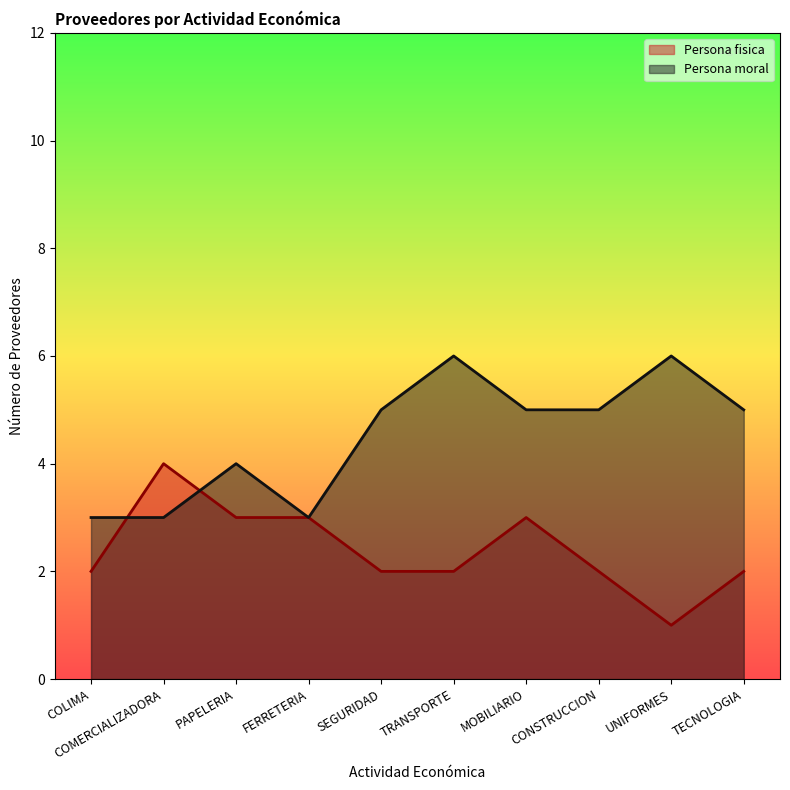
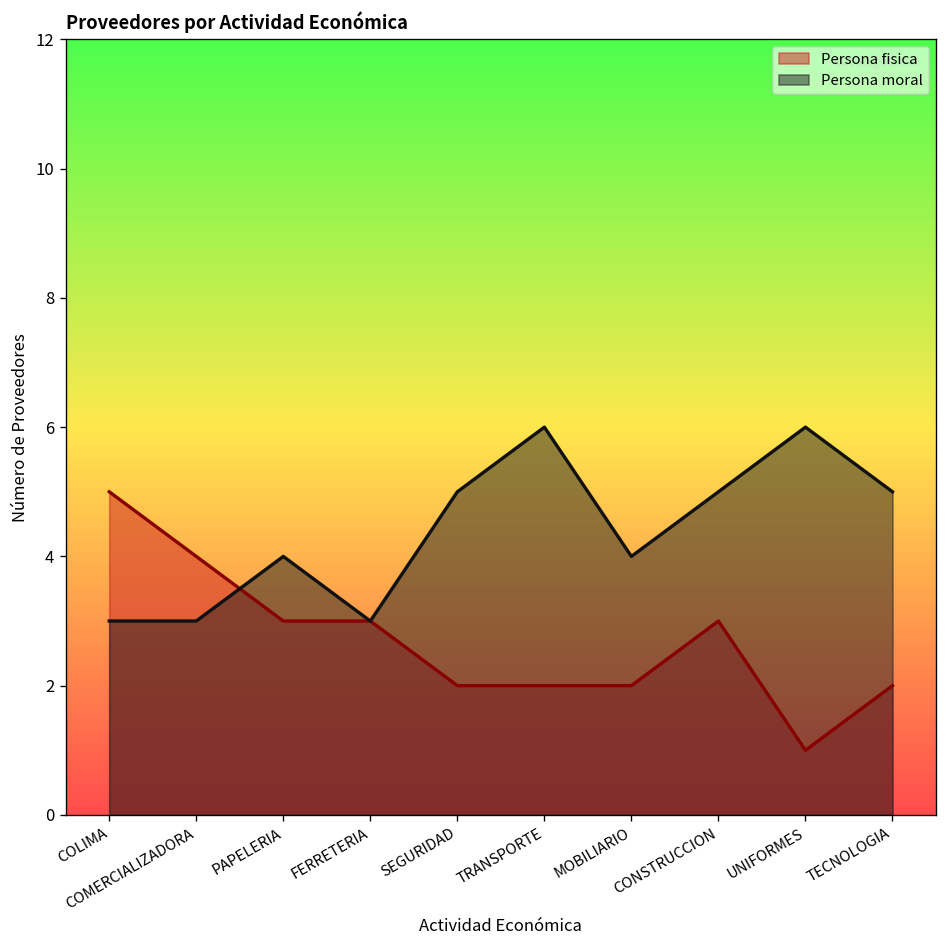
Persona fisica, COLIMA: 2 -> 5
Persona fisica, MOBILIARIO: 3 -> 2
Persona moral, MOBILIARIO: 5 -> 4
Persona fisica, CONSTRUCCION: 2 -> 3
